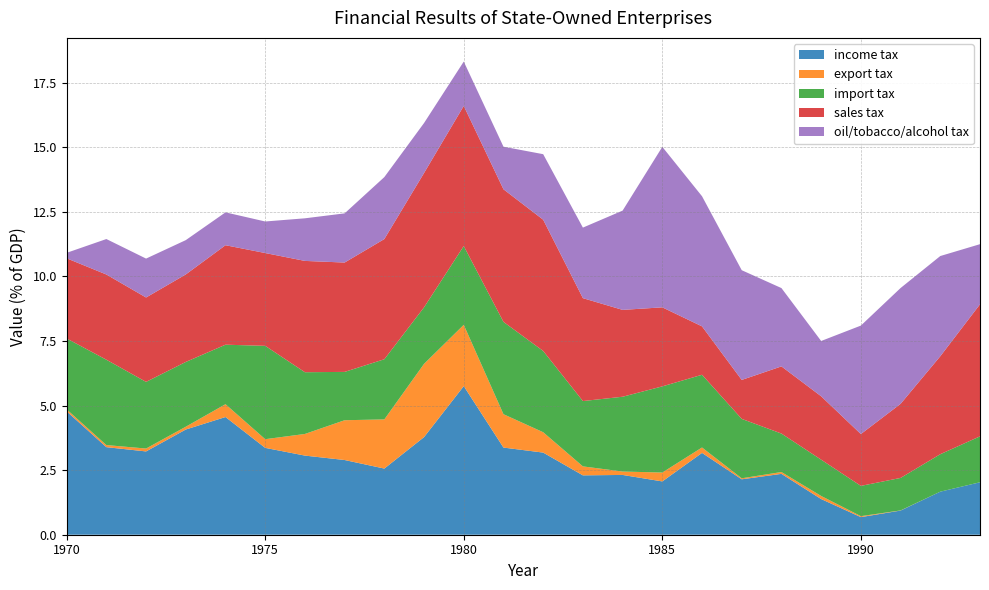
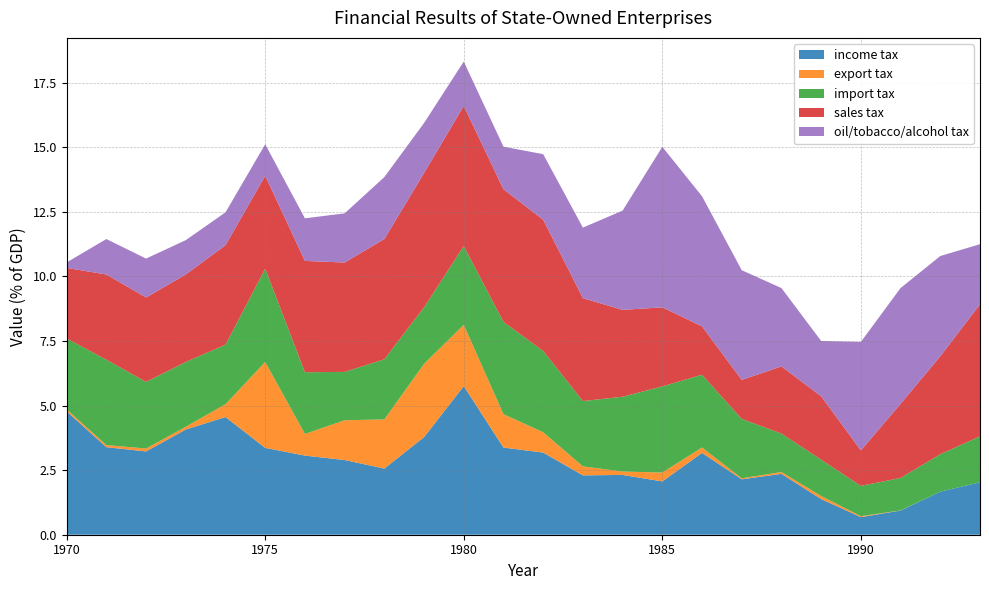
sales tax, 1970: 3.1 -> 2.7
export tax, 1975: 0.3 -> 3.3
sales tax, 1990: 2.0 -> 1.4
